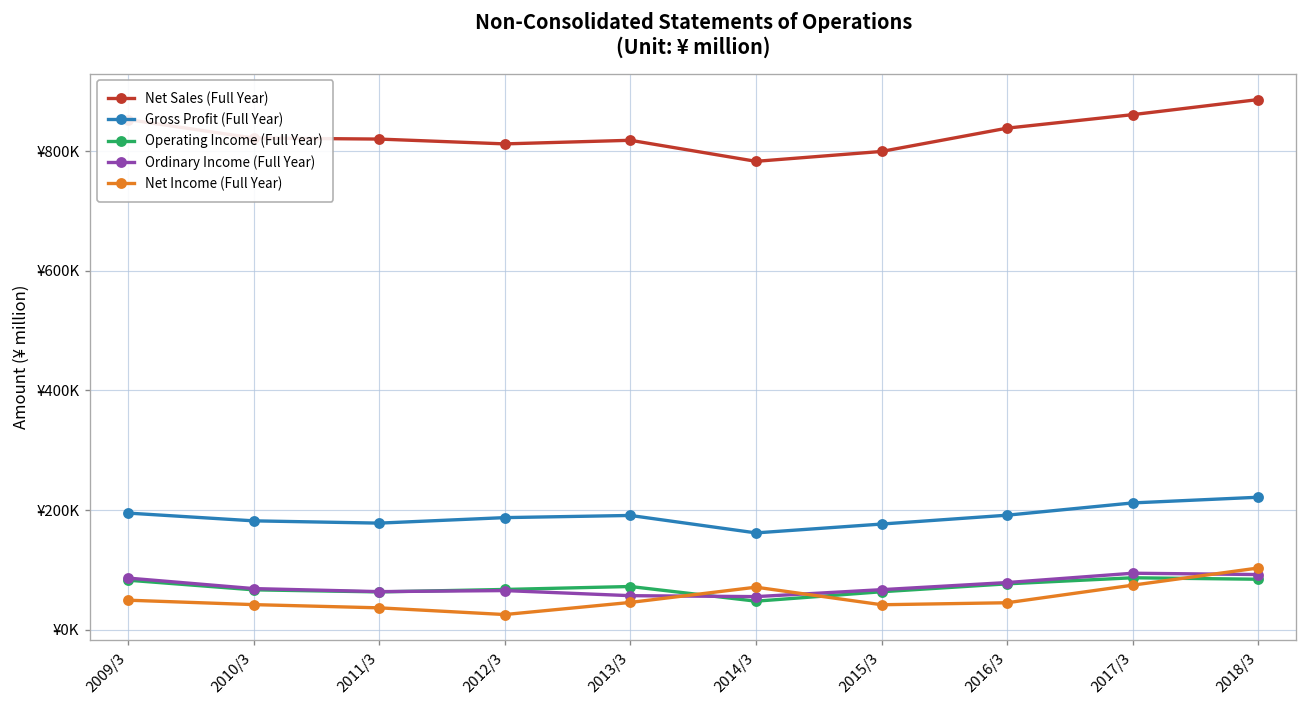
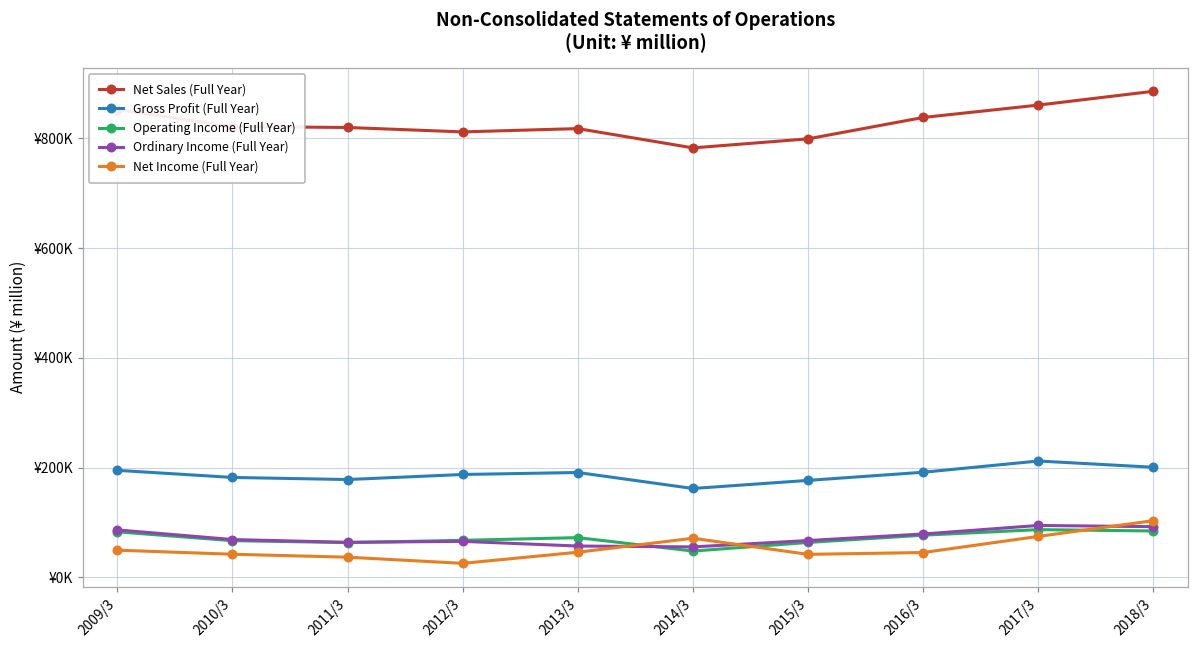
Gross Profit (Full Year), 2018/3: ¥220000 -> ¥200000
